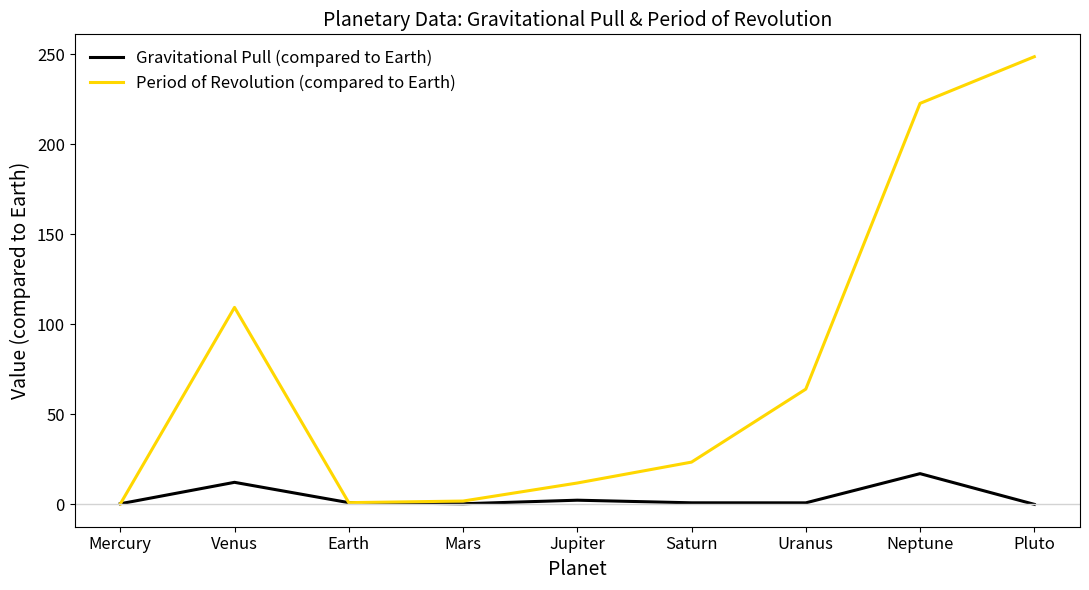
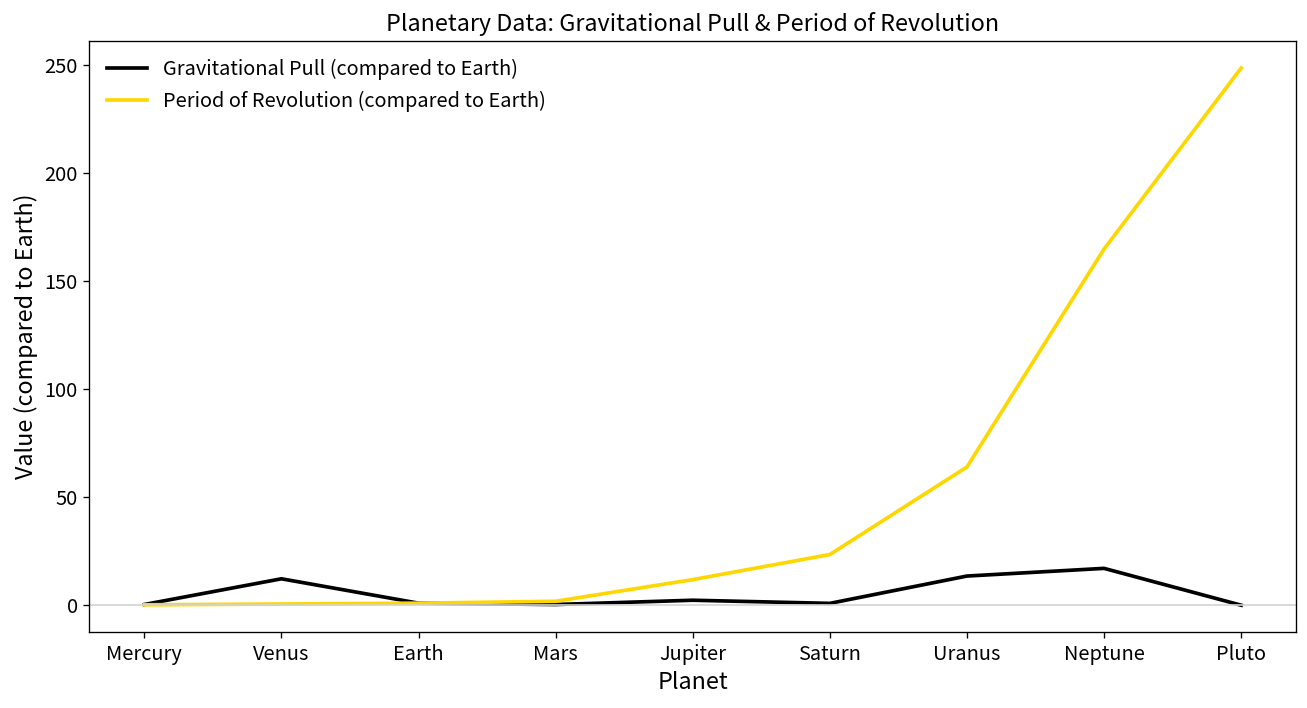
Period of Revolution (compared to Earth), Venus: 109 -> 1
Gravitational Pull (compared to Earth), Uranus: 1 -> 14
Period of Revolution (compared to Earth), Neptune: 223 -> 165
